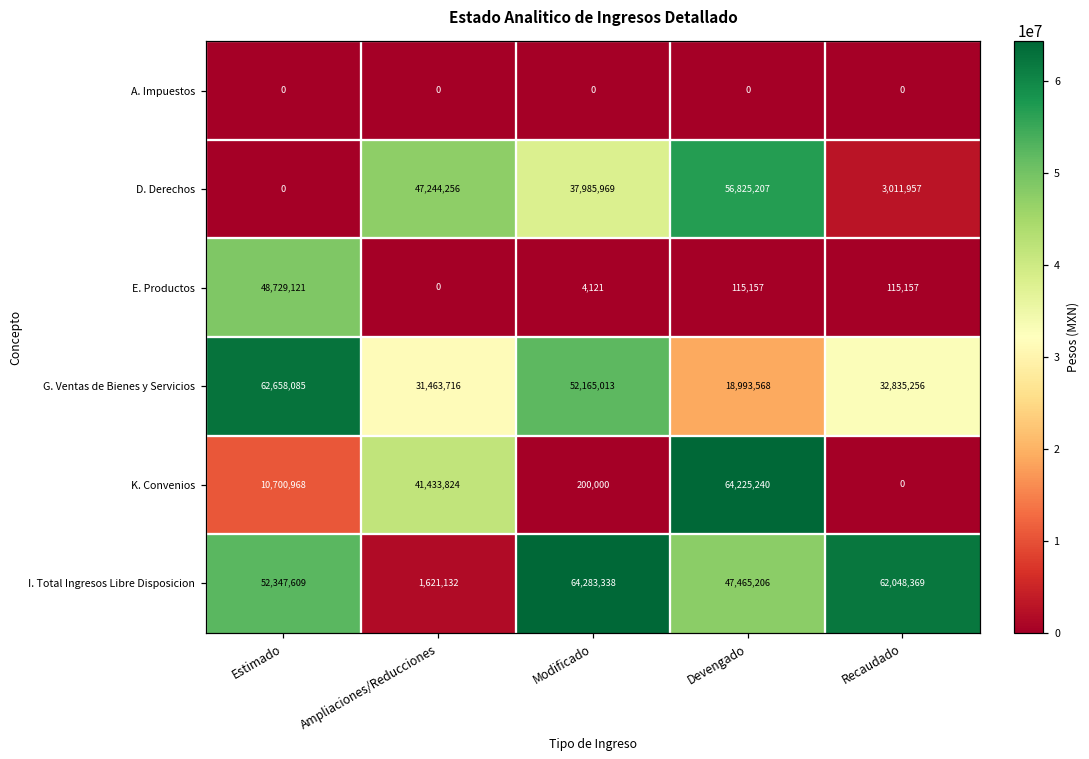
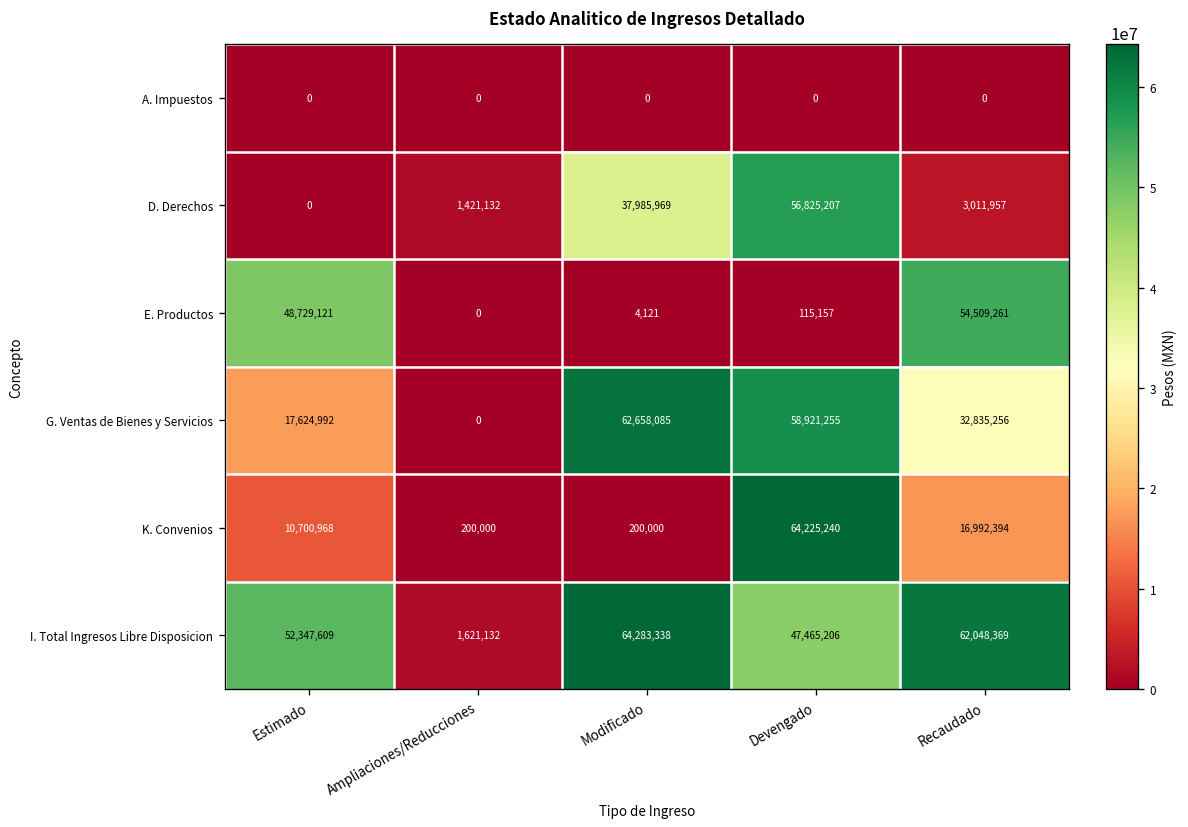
D. Derechos, Ampliaciones/Reducciones: 47,244,256 -> 1,421,132
E. Productos, Recaudado: 115,157 -> 54,509,261
G. Ventas de Bienes y Servicios, Estimado: 62,658,085 -> 17,624,992
G. Ventas de Bienes y Servicios, Ampliaciones/Reducciones: 31,463,716 -> 0
G. Ventas de Bienes y Servicios, Modificado: 52,165,013 -> 62,658,085
G. Ventas de Bienes y Servicios, Devengado: 18,993,568 -> 58,921,255
K. Convenios, Ampliaciones/Reducciones: 41,433,824 -> 200,000
K. Convenios, Recaudado: 0 -> 16,992,394
